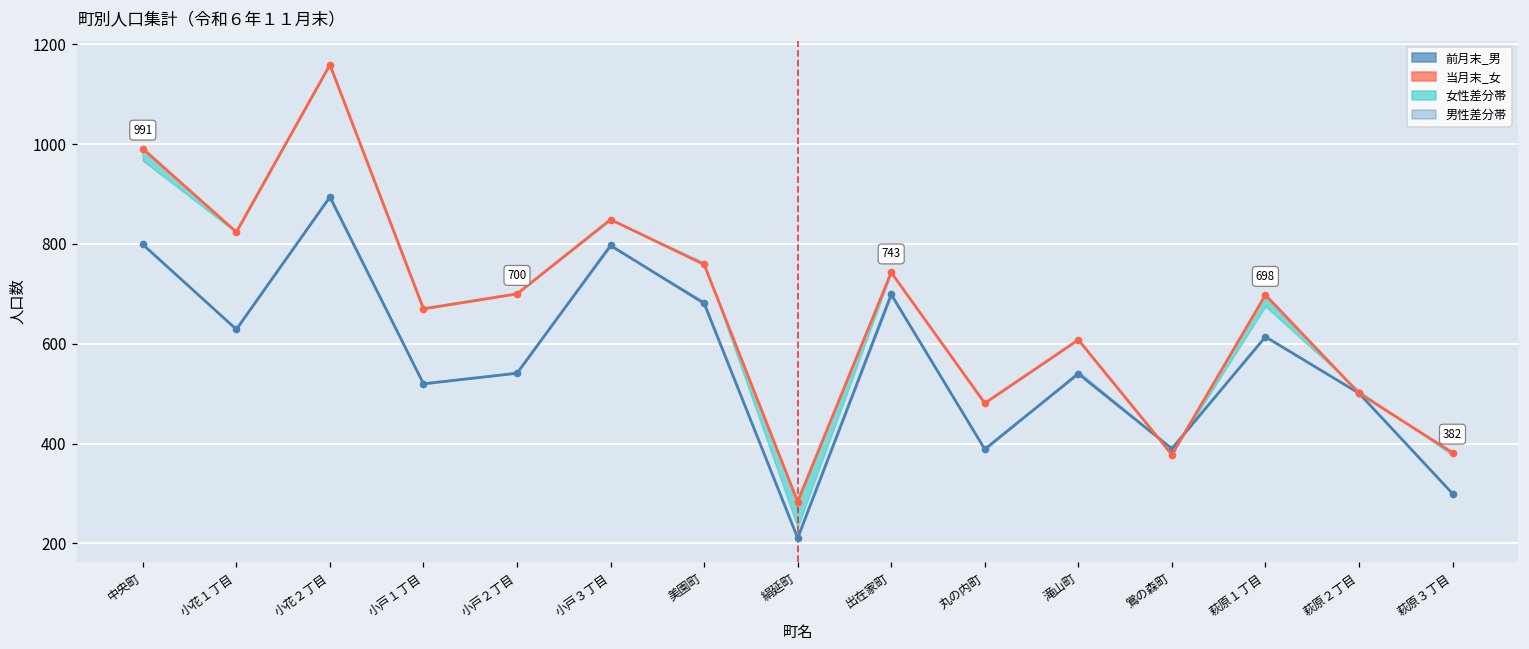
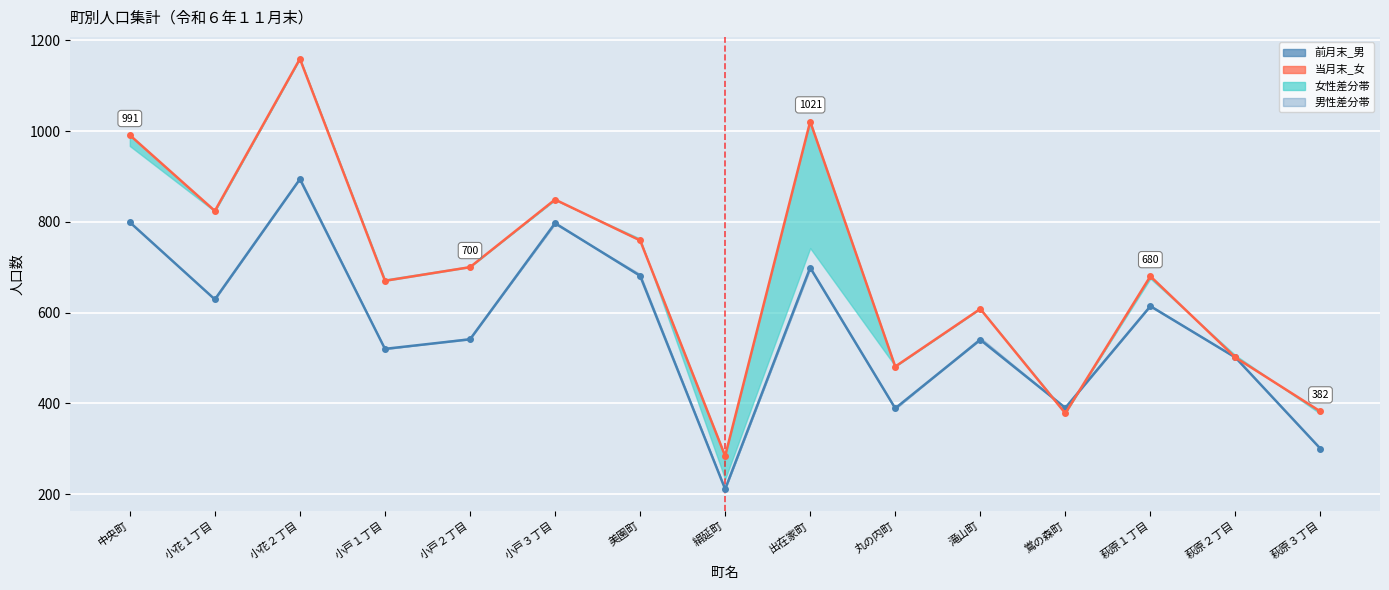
当月末_女, 出在家町: 743 -> 1021
当月末_女, 萩原１丁目: 698 -> 680
